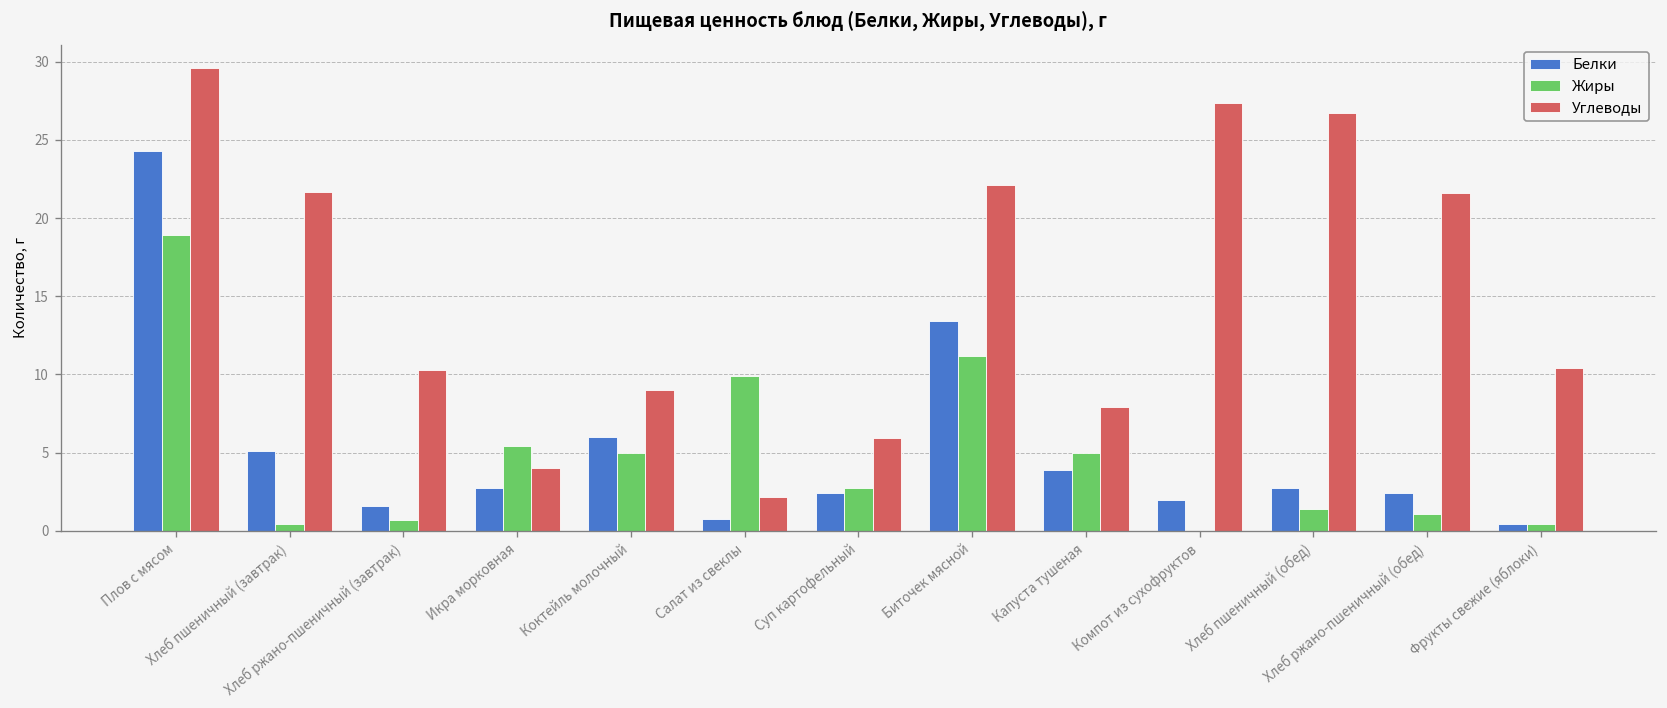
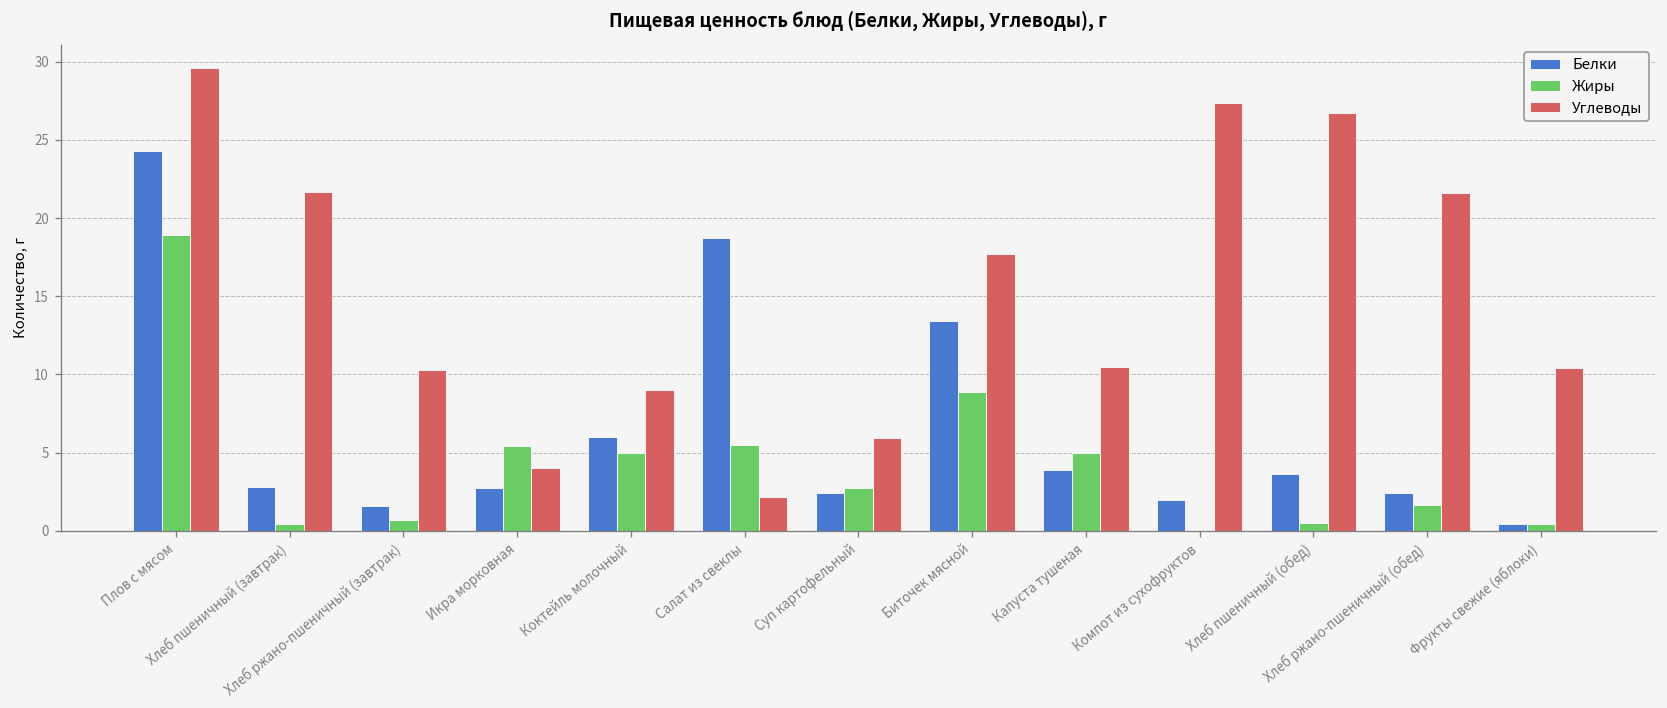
Белки, Хлеб пшеничный (завтрак): 5.1 -> 2.8
Белки, Салат из свеклы: 0.7 -> 18.7
Жиры, Салат из свеклы: 9.9 -> 5.5
Жиры, Биточек мясной: 11.2 -> 8.9
Углеводы, Биточек мясной: 22.1 -> 17.7
Углеводы, Капуста тушеная: 7.9 -> 10.5
Белки, Хлеб пшеничный (обед): 2.7 -> 3.6
Жиры, Хлеб пшеничный (обед): 1.4 -> 0.5
Жиры, Хлеб ржано-пшеничный (обед): 1.1 -> 1.7
